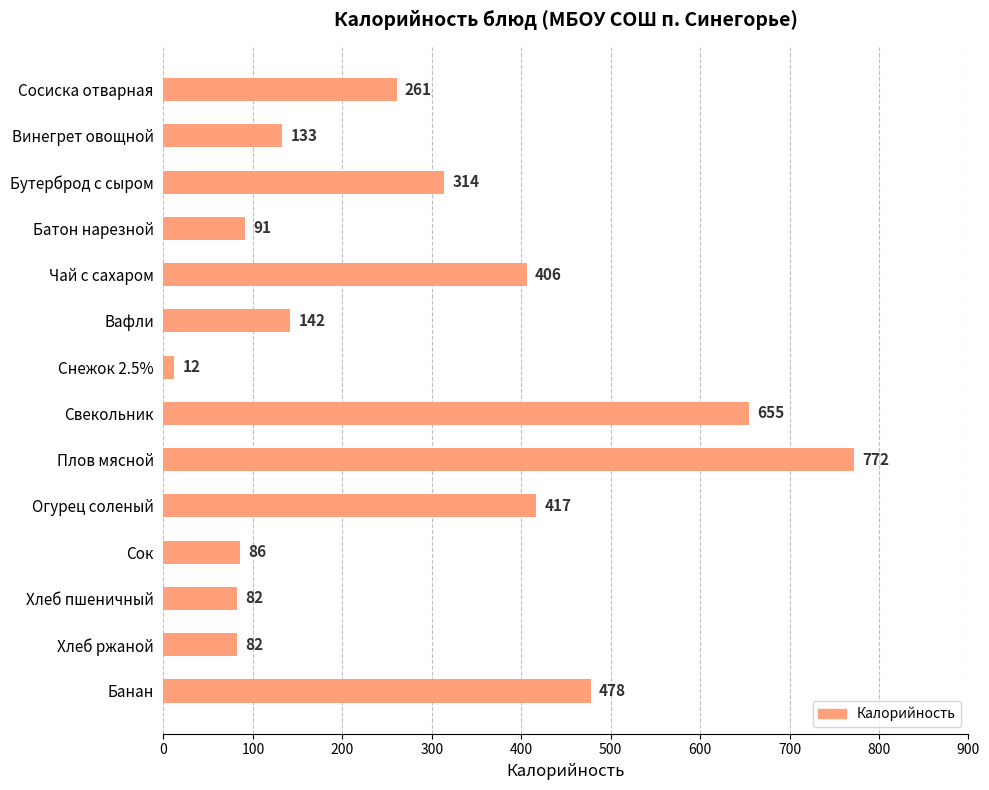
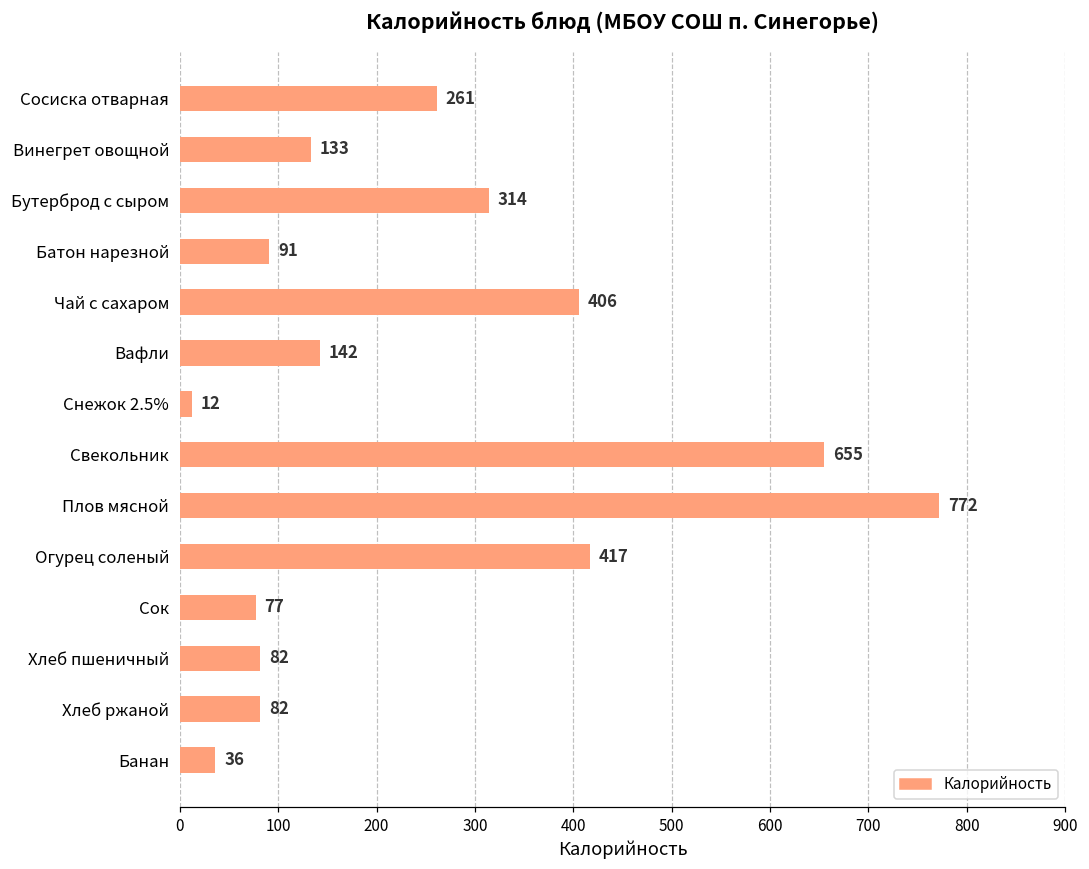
Сок: 86 -> 77
Банан: 478 -> 36
